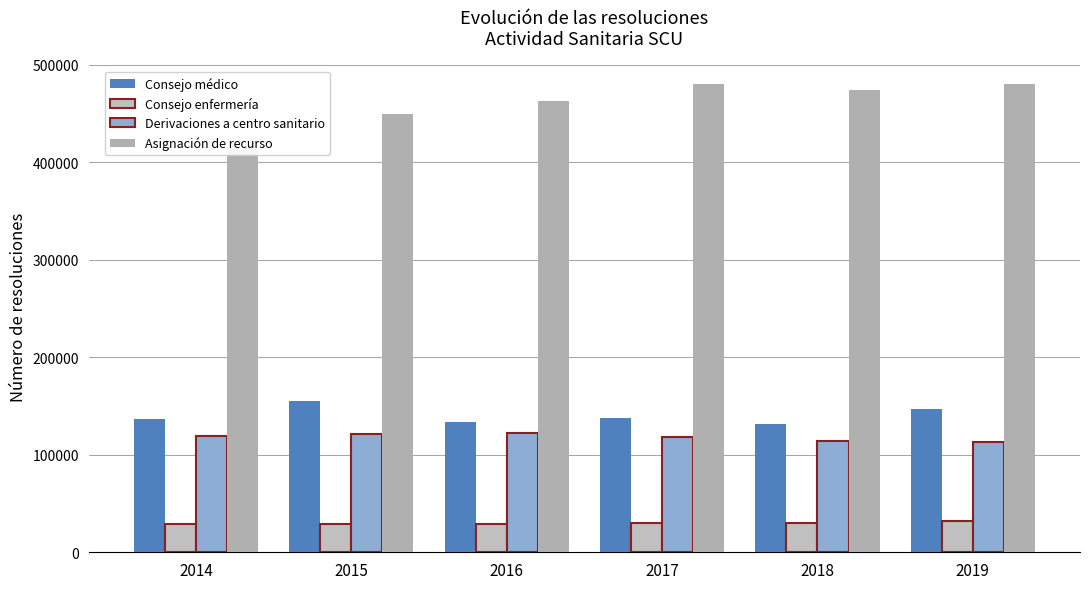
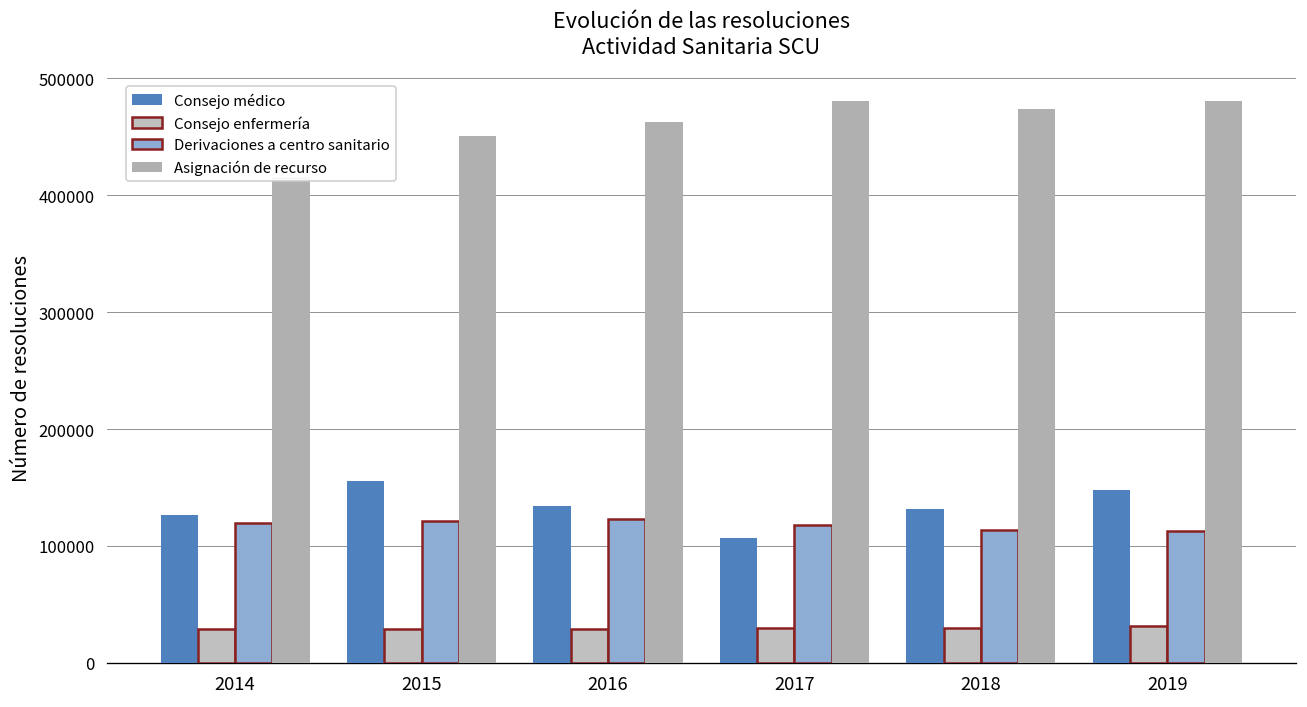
Consejo médico, 2014: 140000 -> 130000
Consejo médico, 2017: 140000 -> 110000
